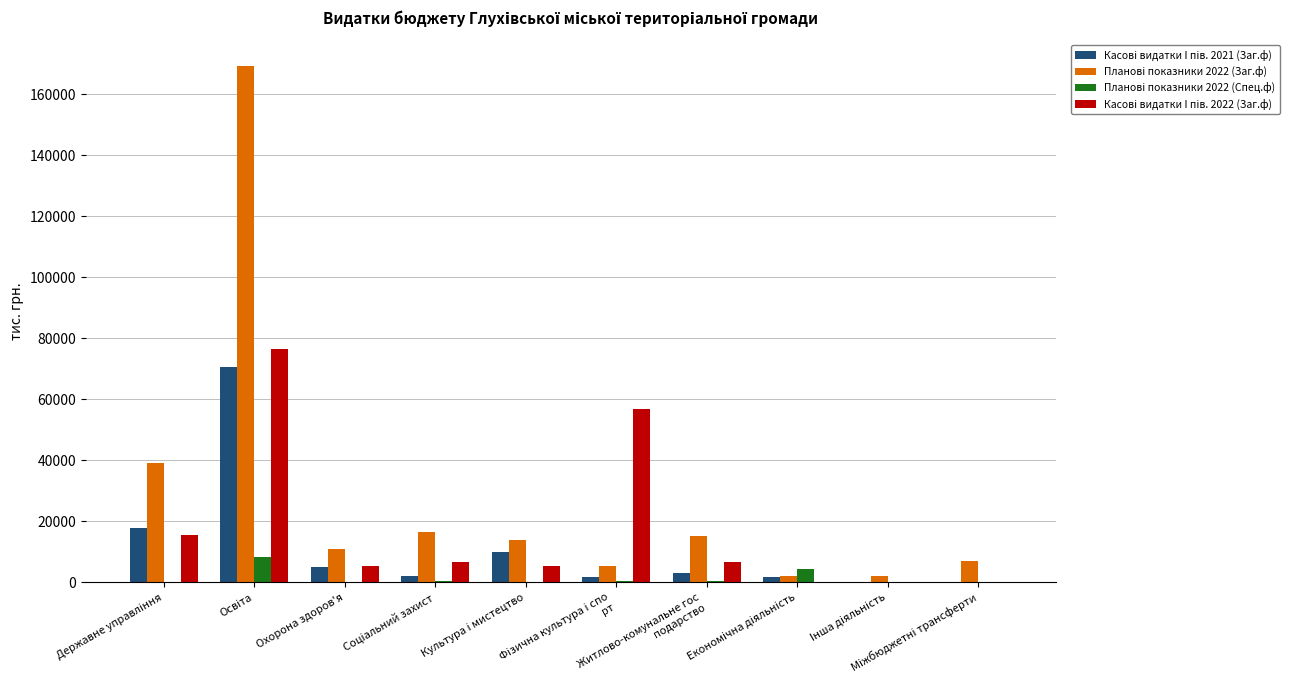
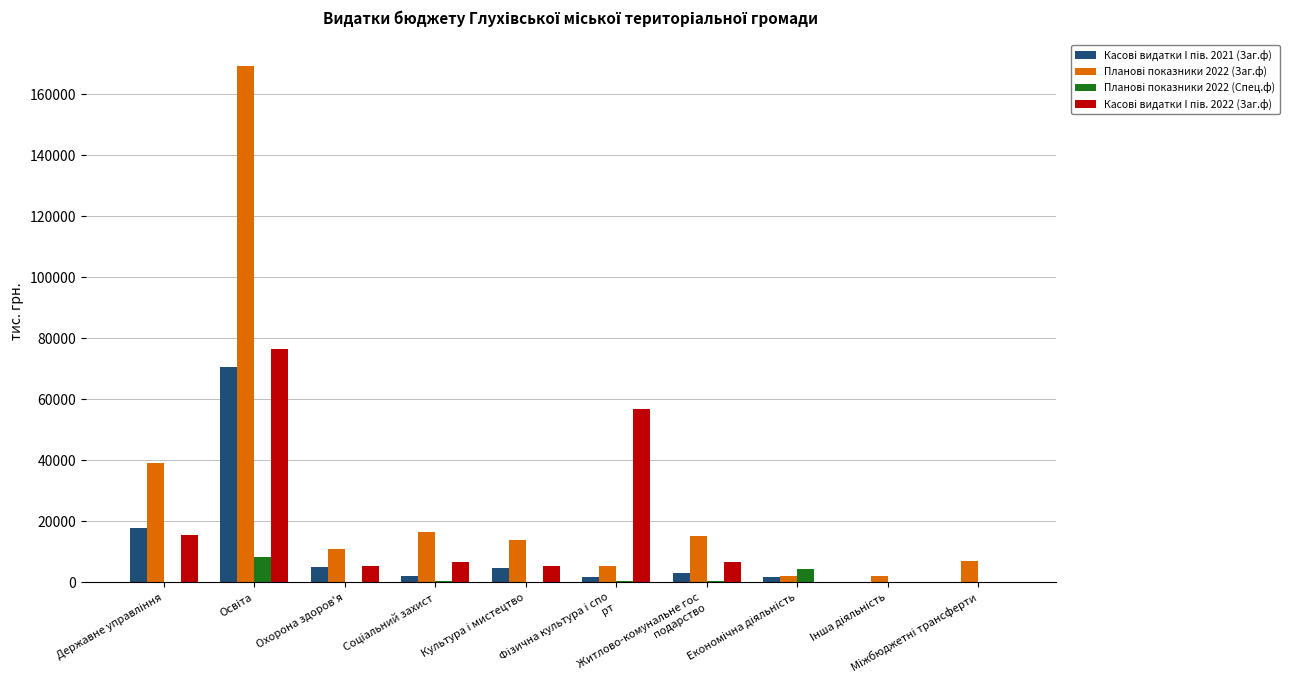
Касові видатки І пів. 2021 (Заг.ф), Культура i мистецтво: 10000 -> 5000
